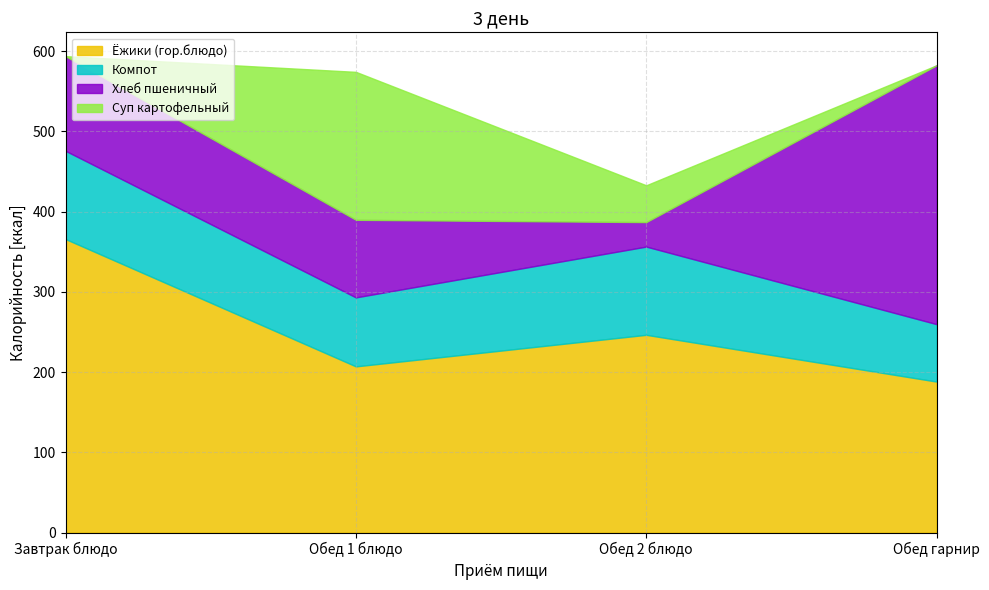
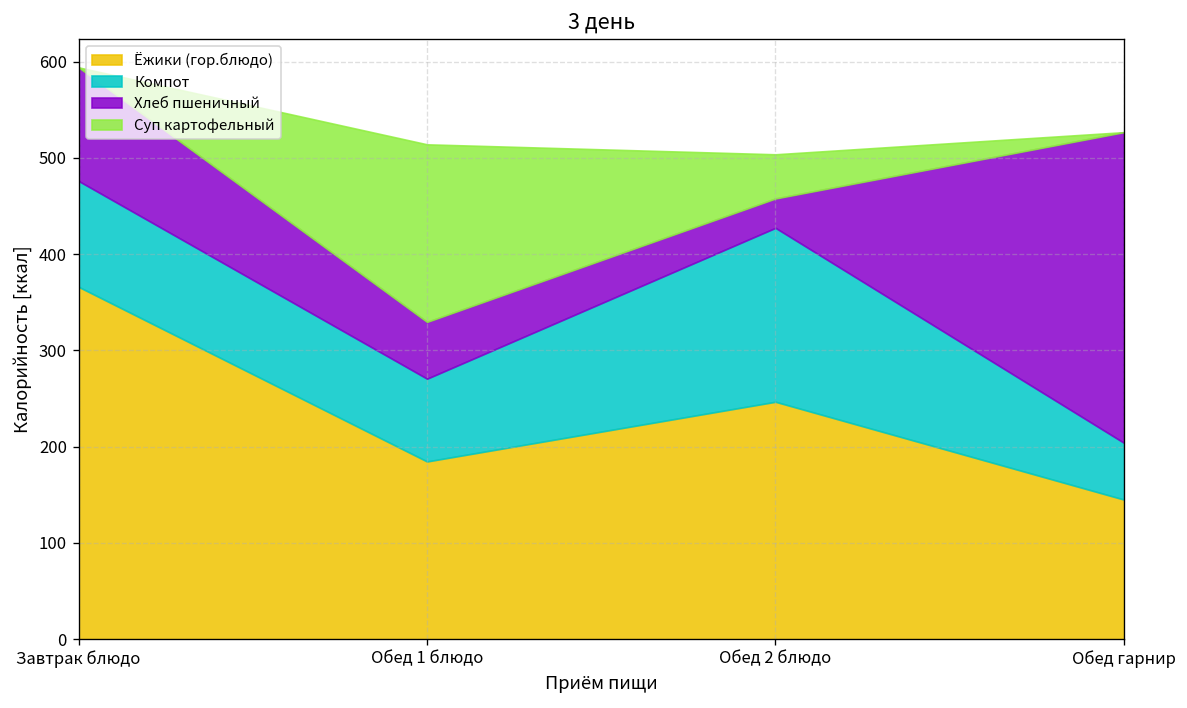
Ёжики (гор.блюдо), Обед 1 блюдо: 210 -> 180
Хлеб пшеничный, Обед 1 блюдо: 100 -> 60
Компот, Обед 2 блюдо: 110 -> 180
Ёжики (гор.блюдо), Обед гарнир: 190 -> 140
Компот, Обед гарнир: 70 -> 60
